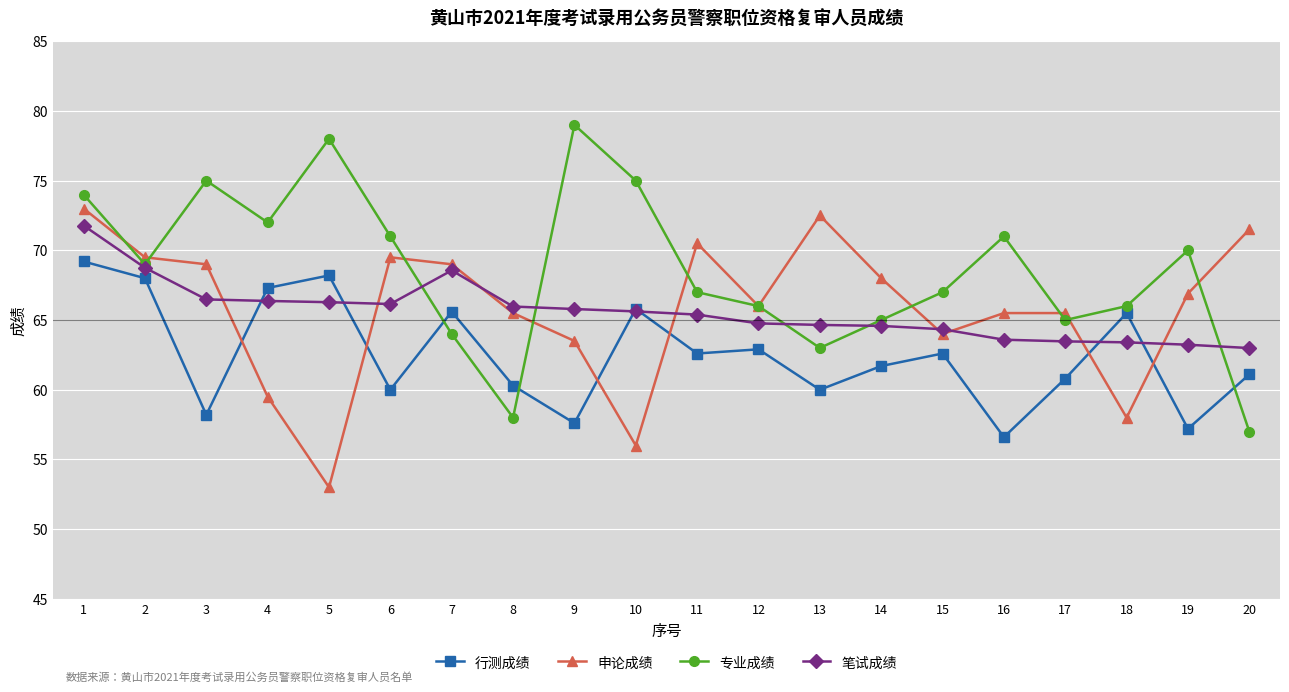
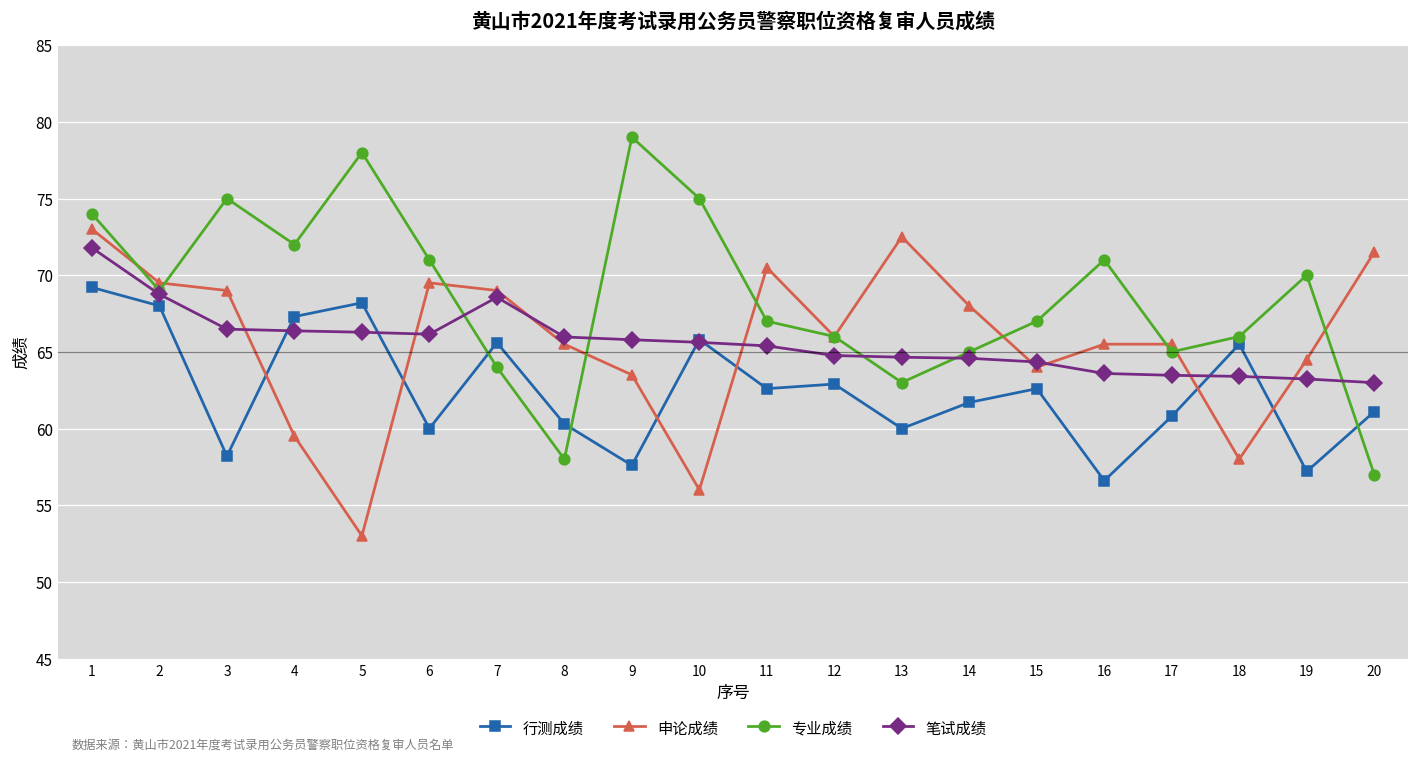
申论成绩, 19: 66.9 -> 64.5
